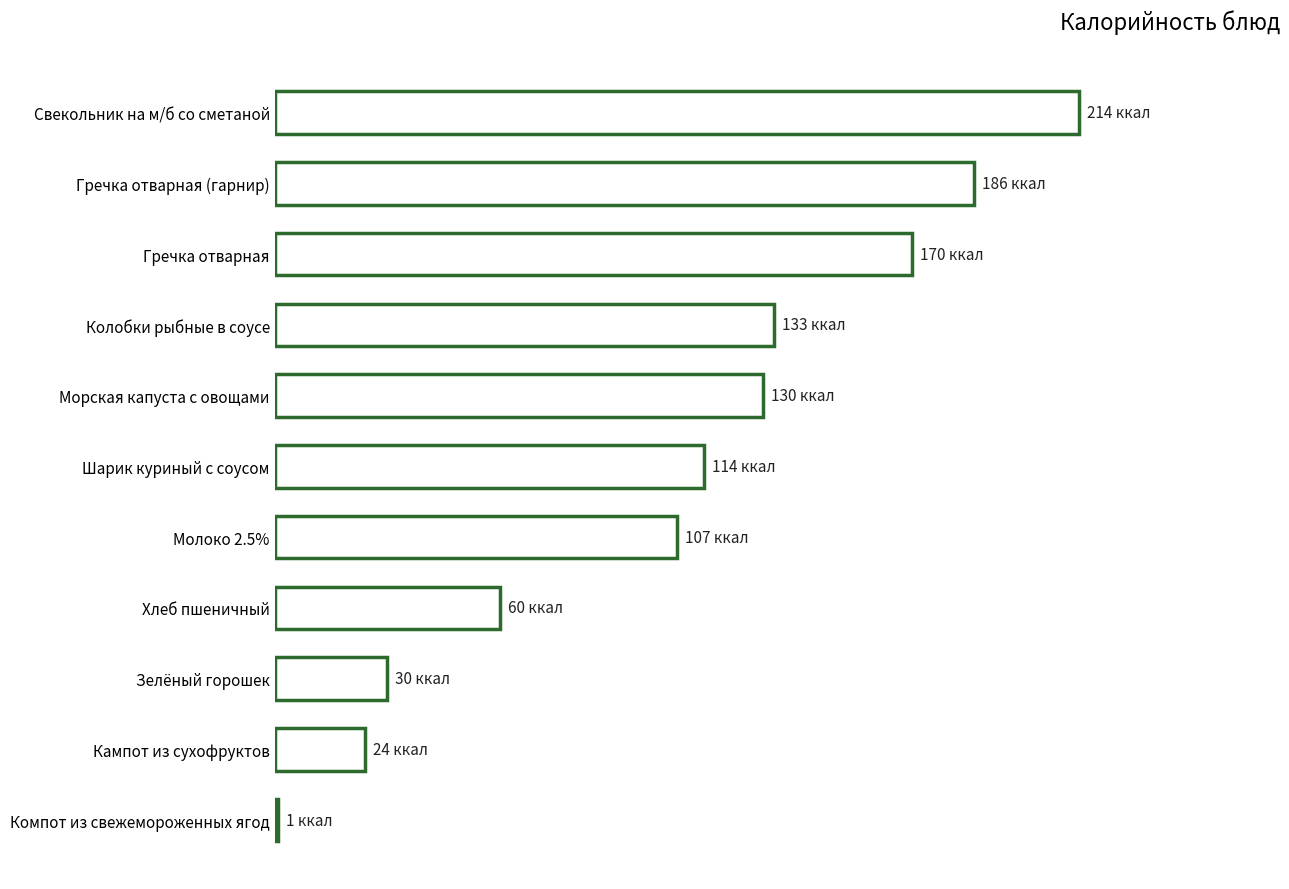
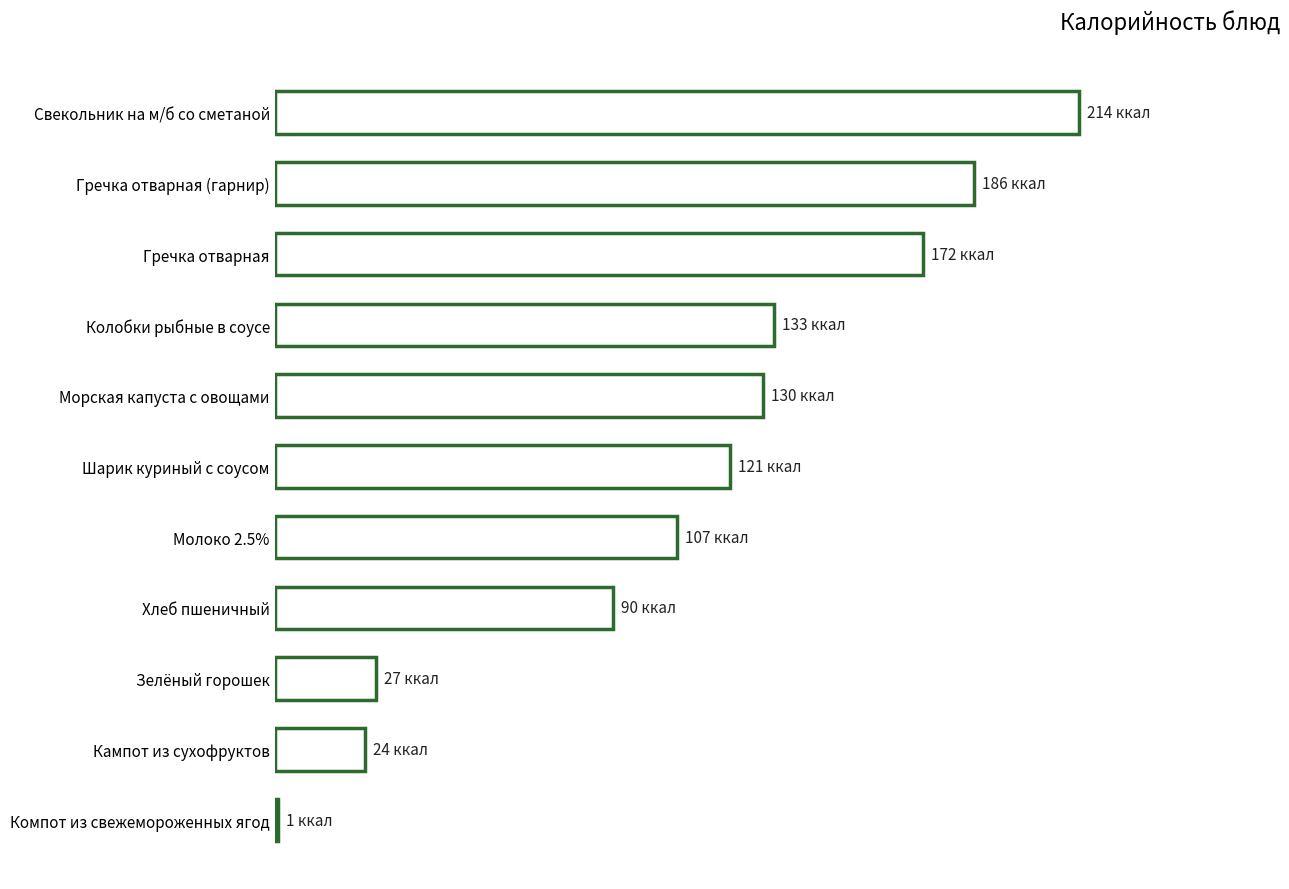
Гречка отварная: 170 -> 172
Шарик куриный с соусом: 114 -> 121
Хлеб пшеничный: 60 -> 90
Зелёный горошек: 30 -> 27
